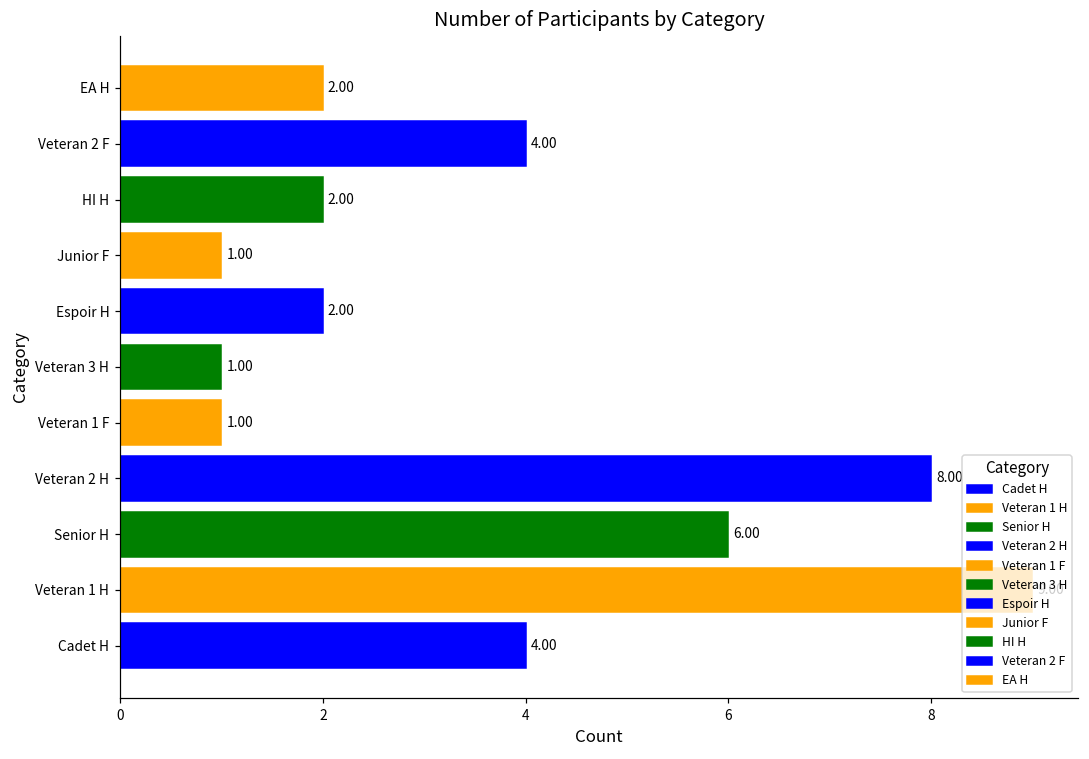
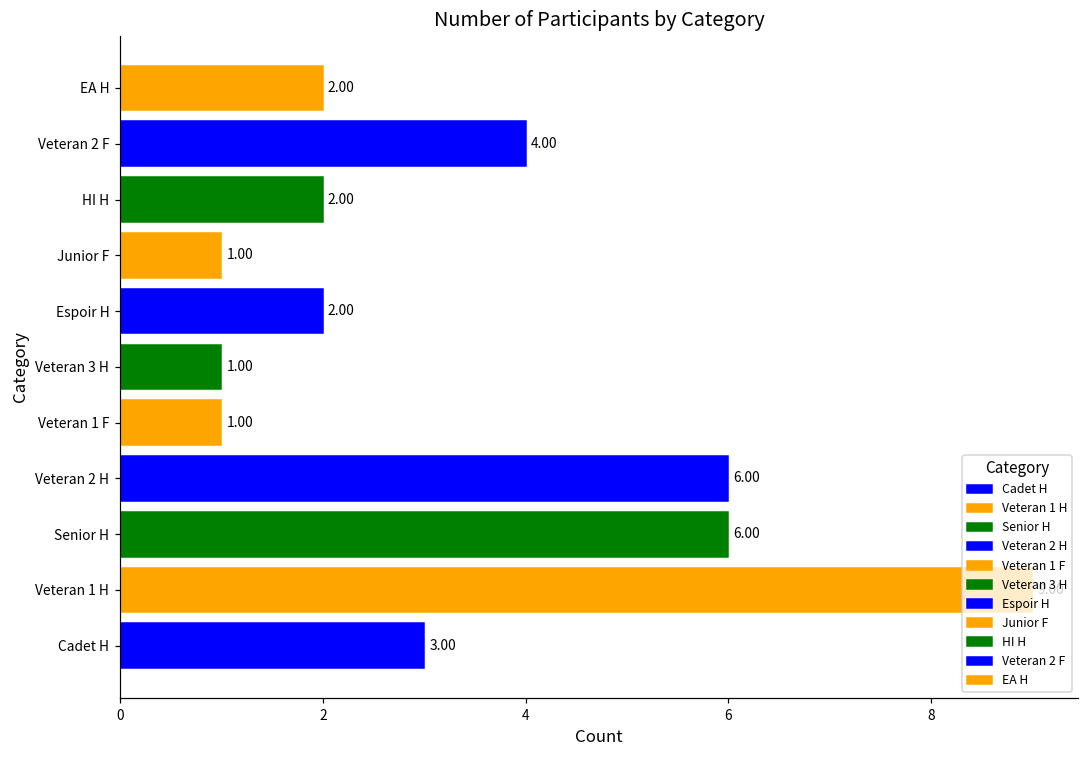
Veteran 2 H: 8.00 -> 6.00
Cadet H: 4.00 -> 3.00
